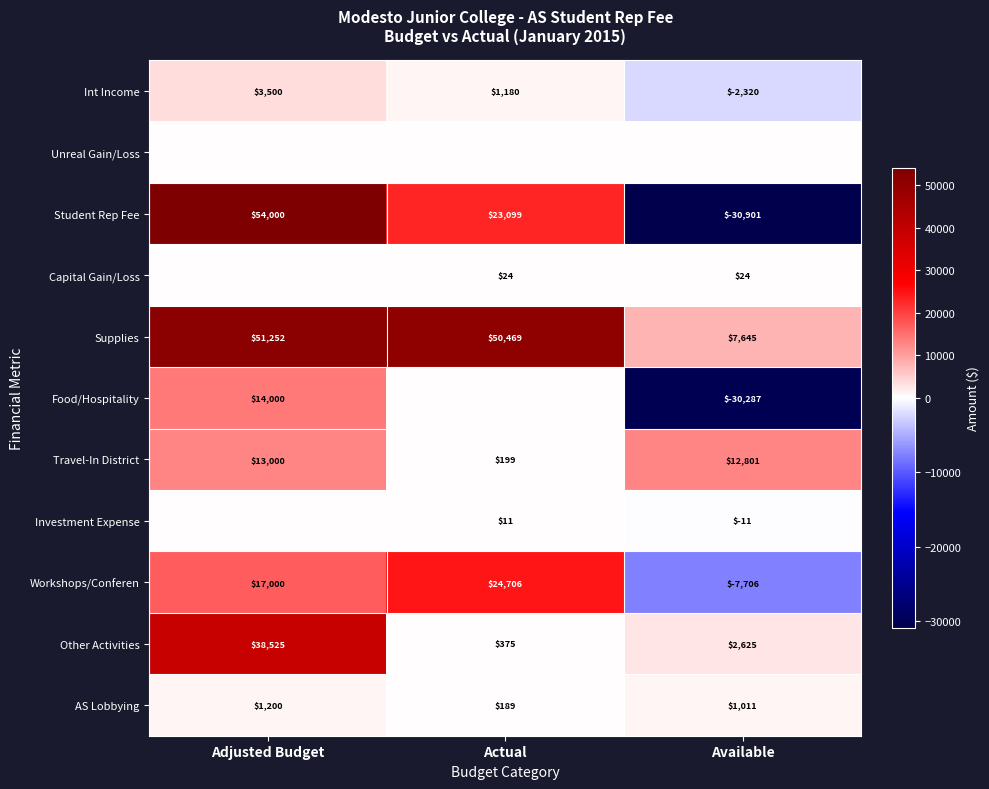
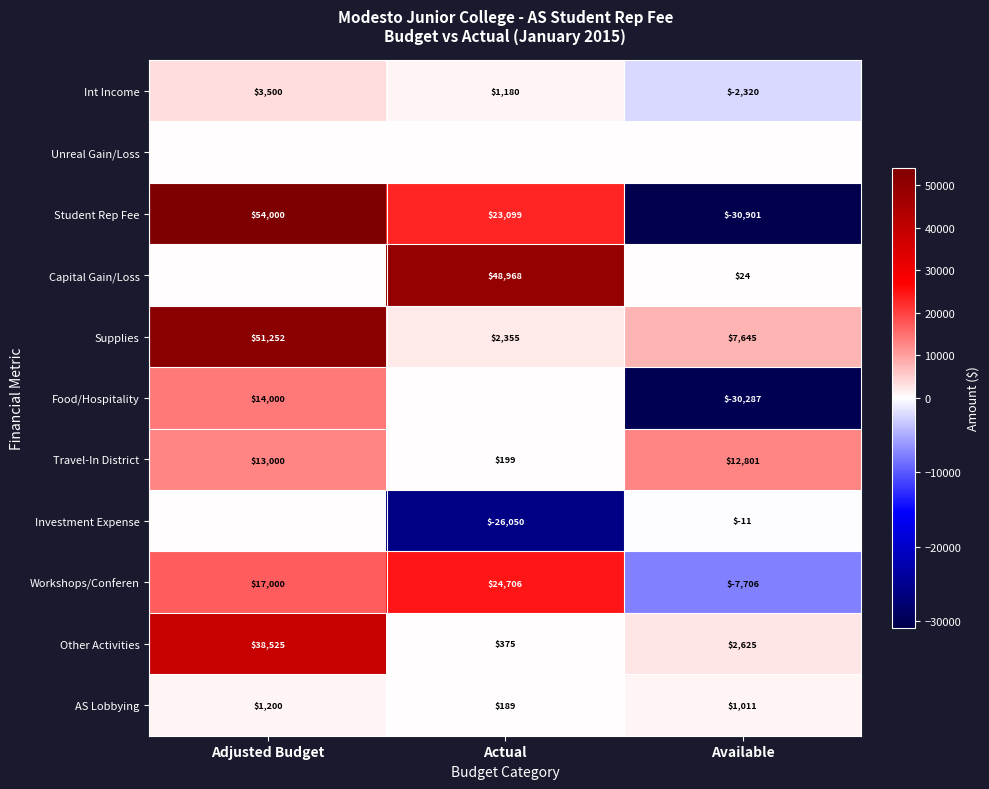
Capital Gain/Loss, Actual: $24 -> $48,968
Supplies, Actual: $50,469 -> $2,355
Investment Expense, Actual: $11 -> $-26,050
